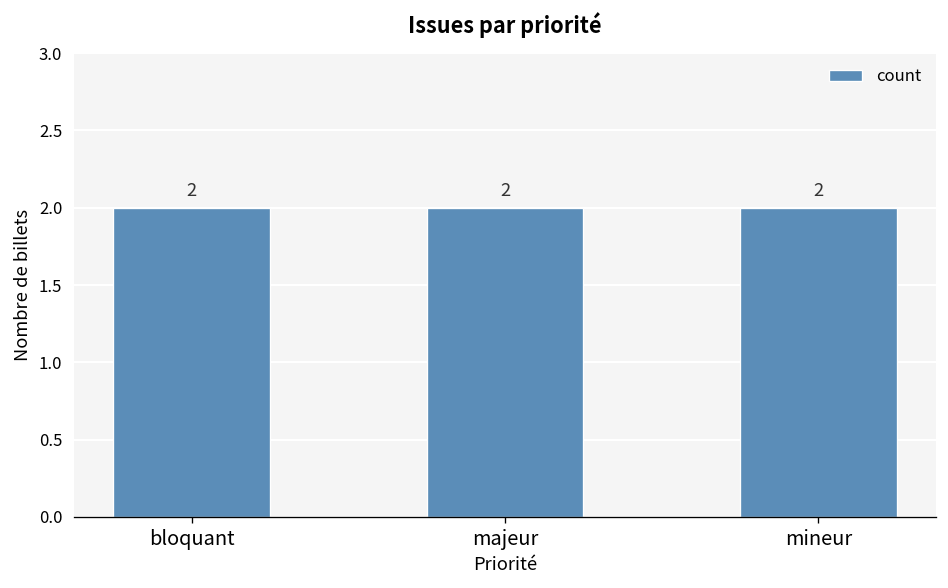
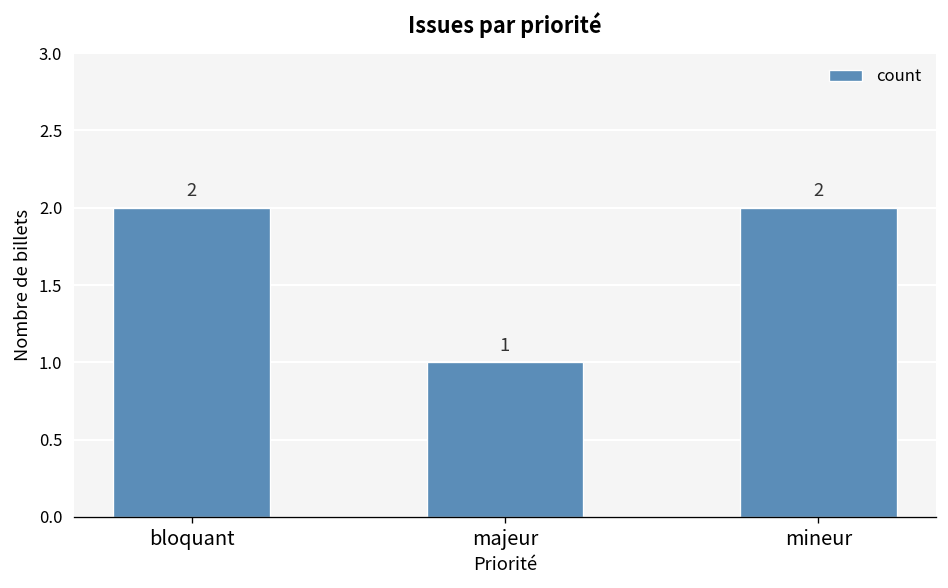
majeur: 2 -> 1
